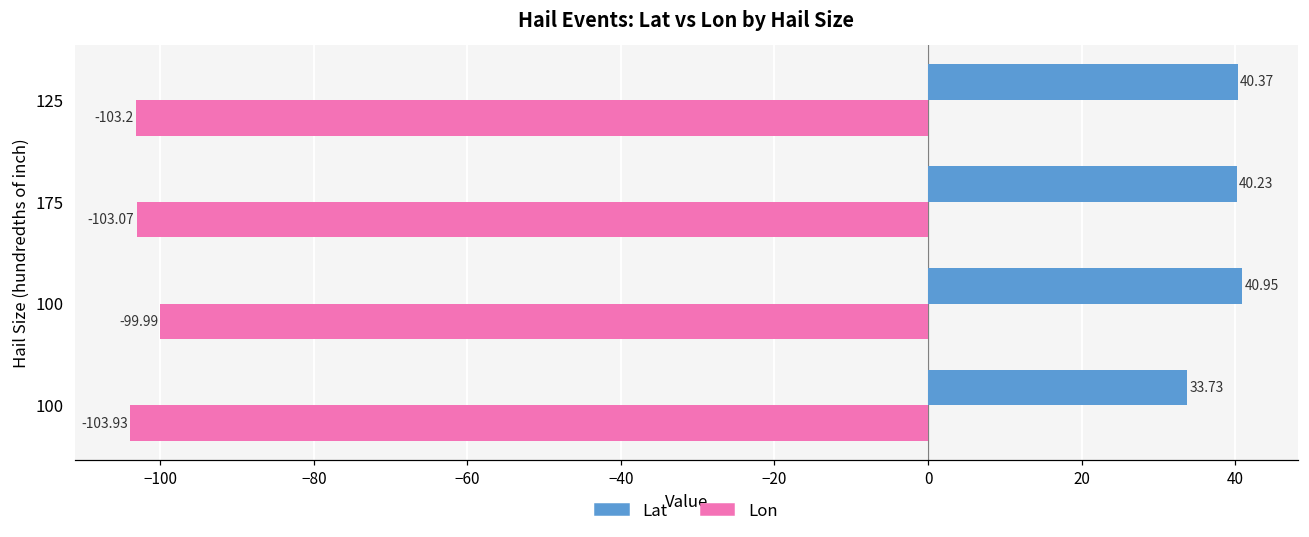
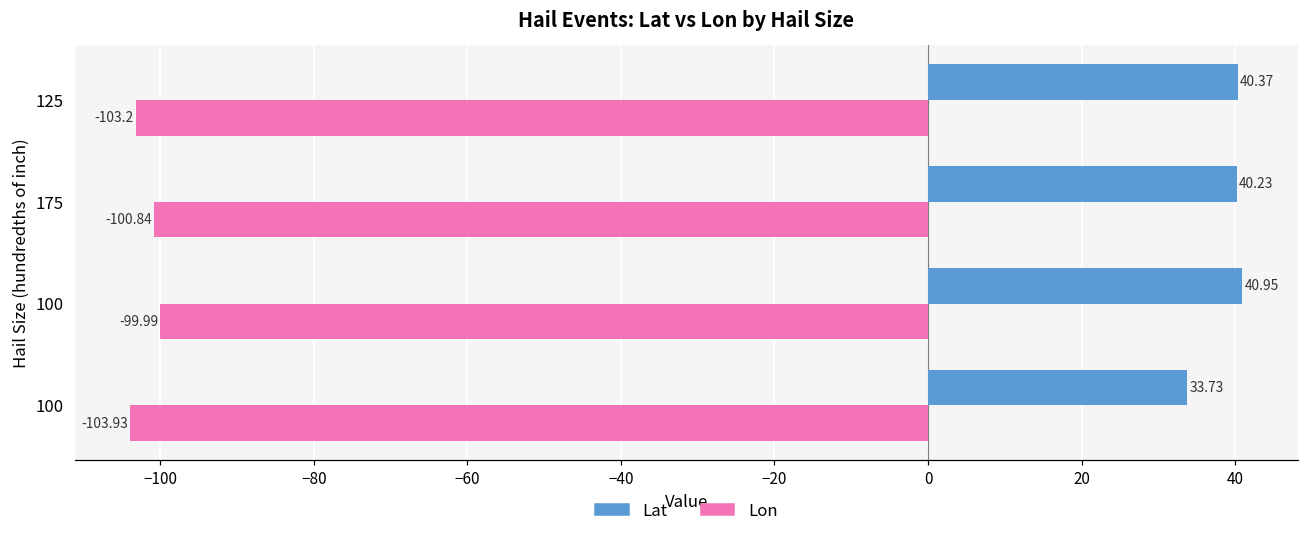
Lon, 175: -103.07 -> -100.84
